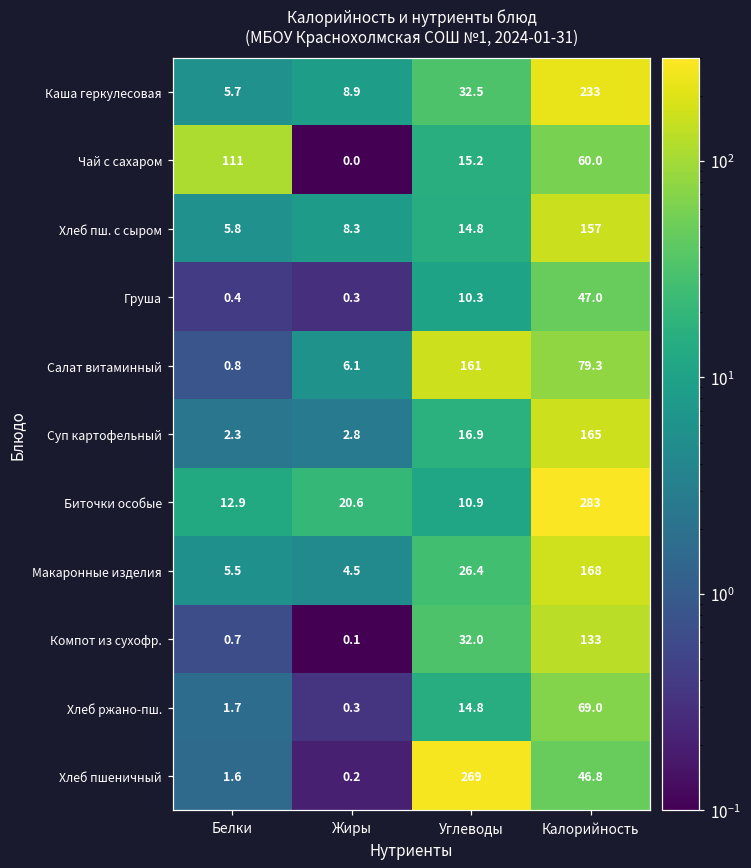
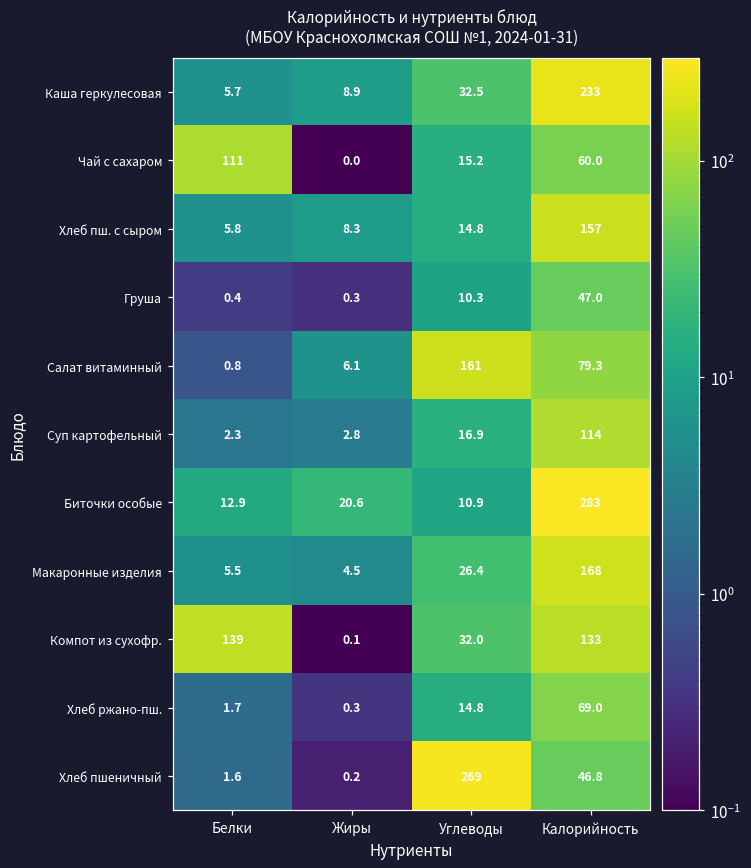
Суп картофельный, Калорийность: 165 -> 114
Компот из сухофр., Белки: 0.7 -> 139
